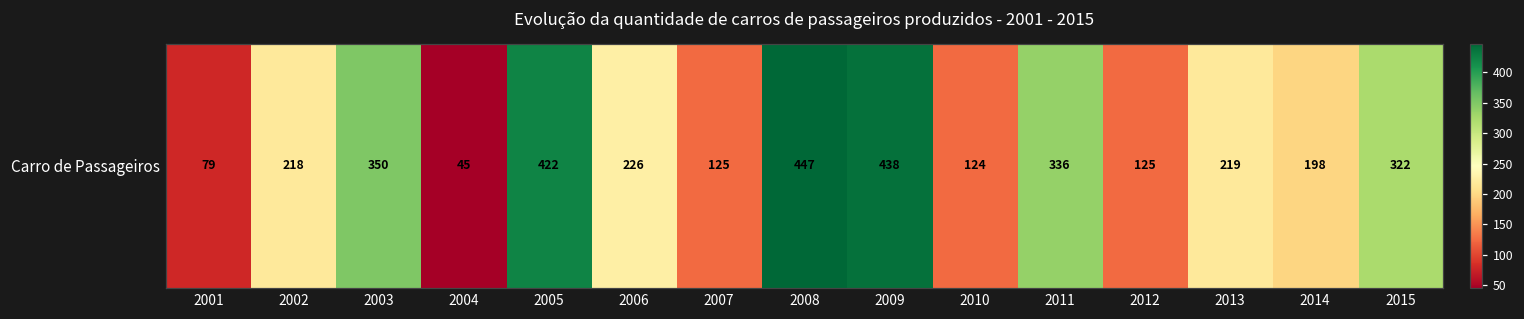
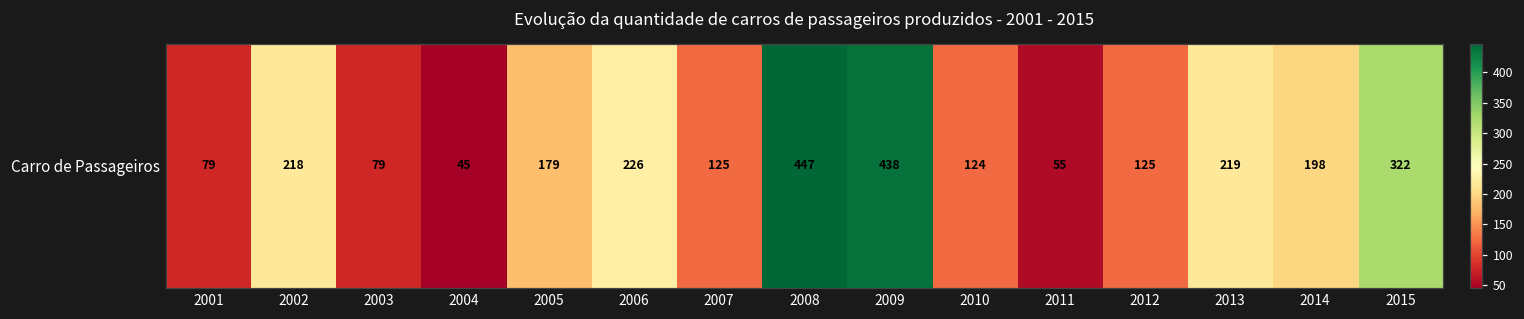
Carro de Passageiros, 2003: 350 -> 79
Carro de Passageiros, 2005: 422 -> 179
Carro de Passageiros, 2011: 336 -> 55
